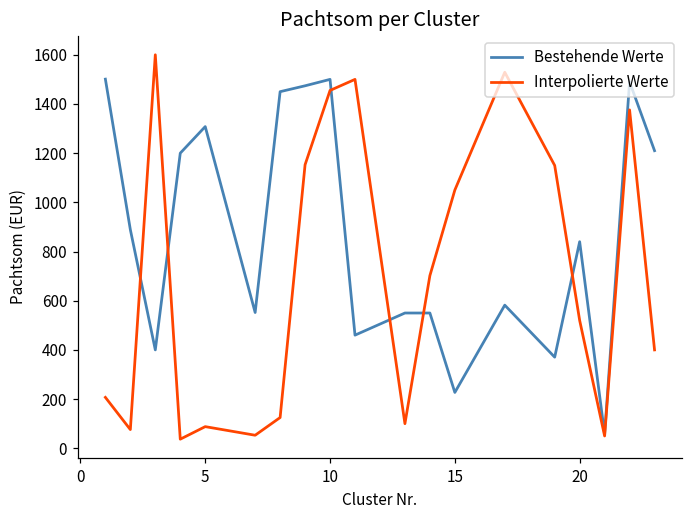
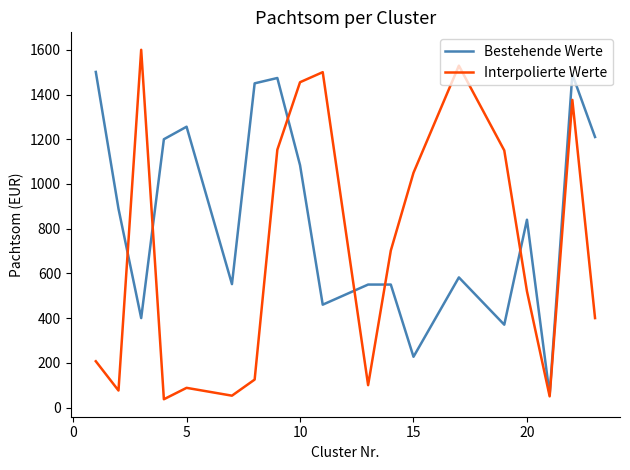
Bestehende Werte, 5: 1310 -> 1260
Bestehende Werte, 10: 1500 -> 1080
